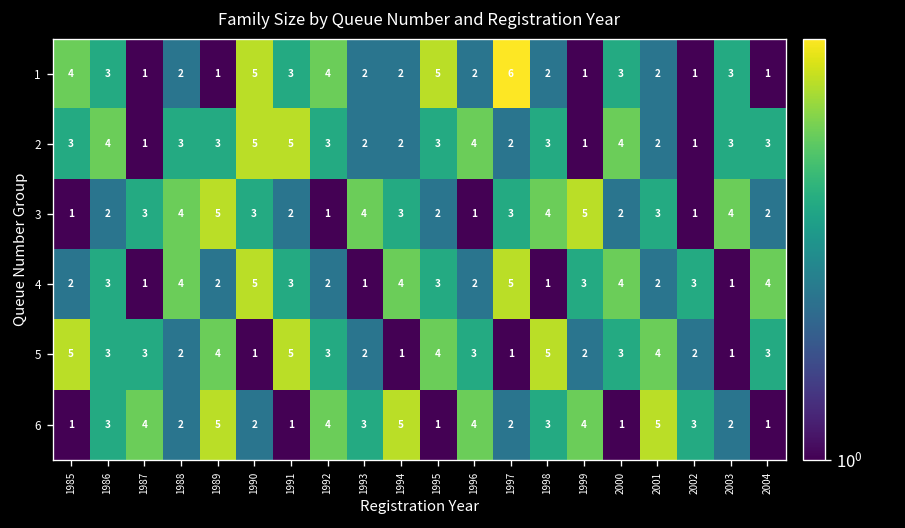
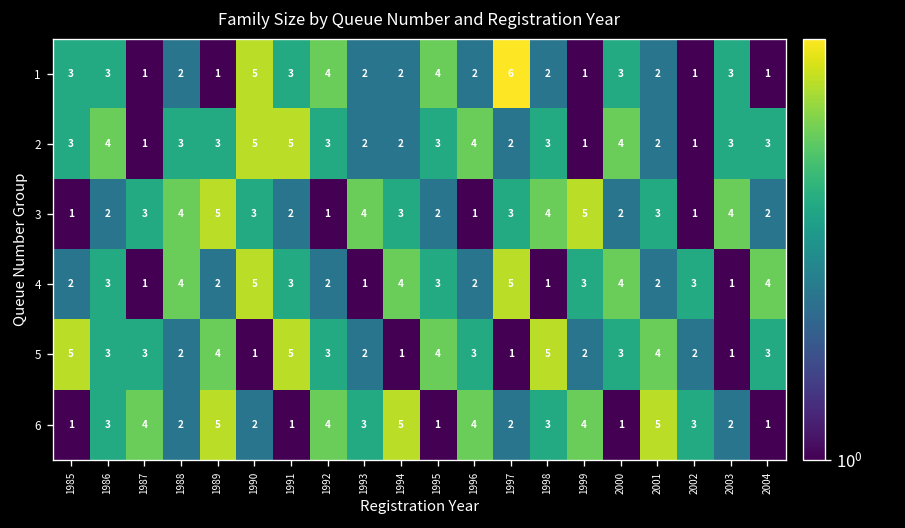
1, 1985: 4 -> 3
1, 1995: 5 -> 4
